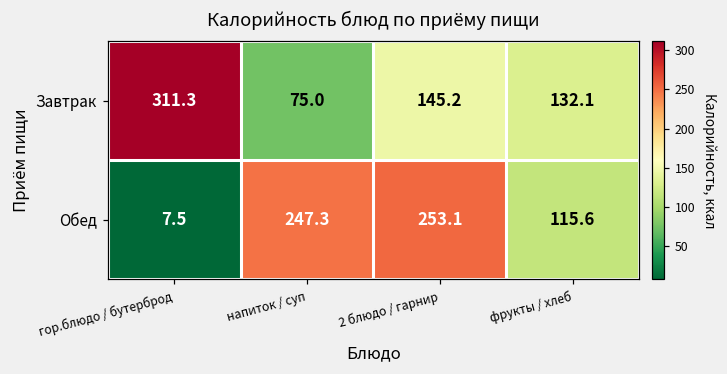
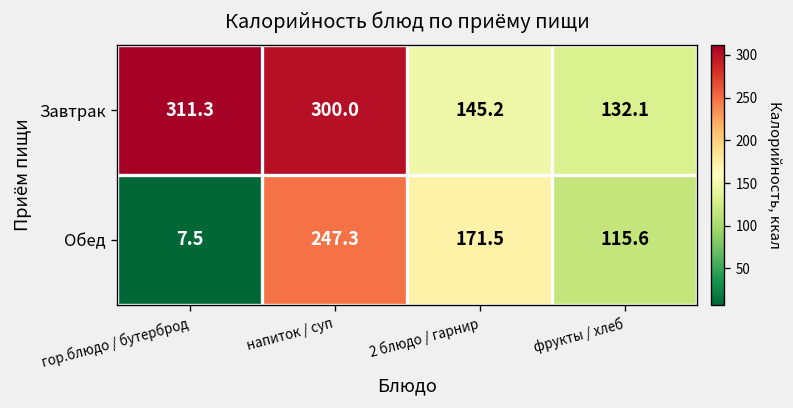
Завтрак, напиток / суп: 75.0 -> 300.0
Обед, 2 блюдо / гарнир: 253.1 -> 171.5
